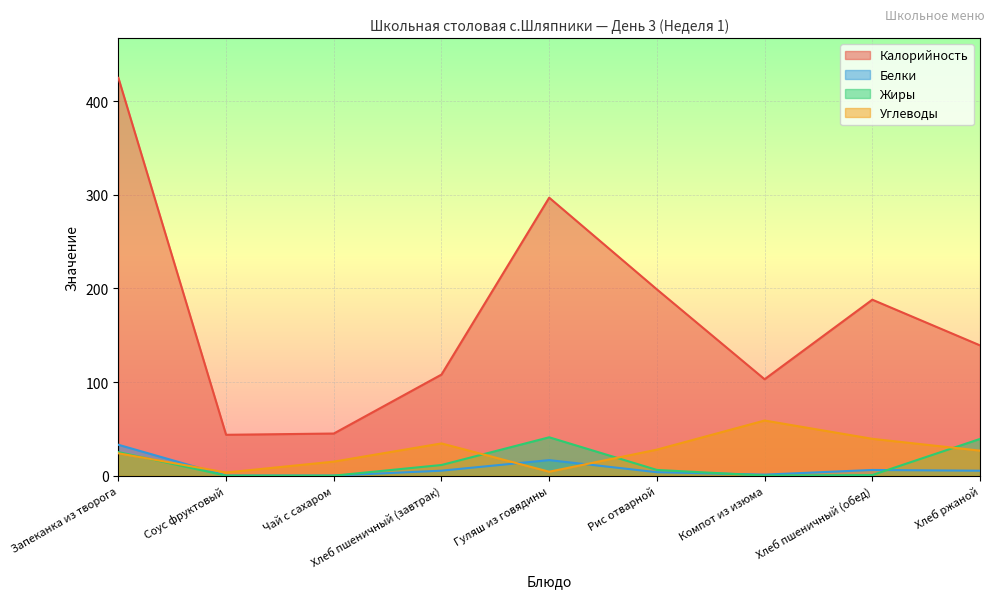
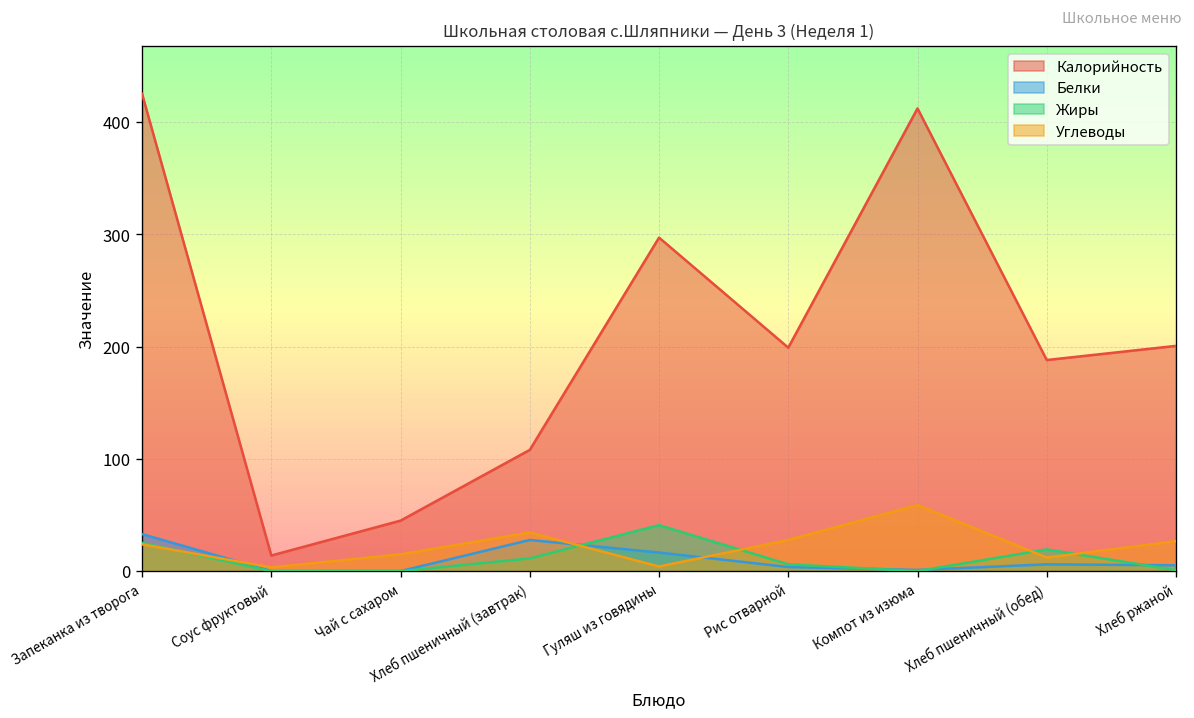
Калорийность, Соус фруктовый: 40 -> 10
Белки, Хлеб пшеничный (завтрак): 10 -> 30
Калорийность, Компот из изюма: 100 -> 410
Жиры, Хлеб пшеничный (обед): 0 -> 20
Углеводы, Хлеб пшеничный (обед): 40 -> 10
Калорийность, Хлеб ржаной: 140 -> 200
Жиры, Хлеб ржаной: 40 -> 0
